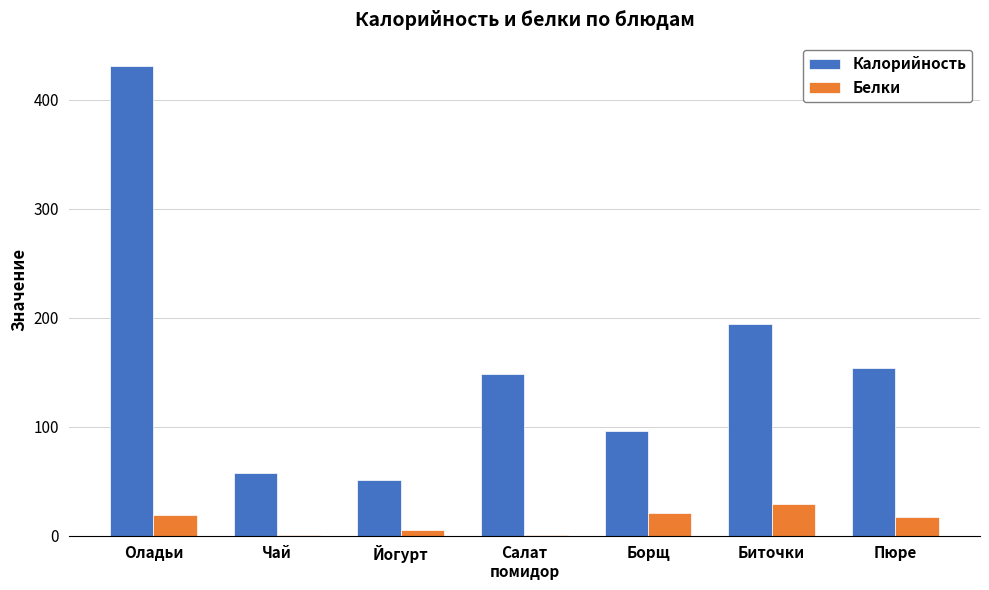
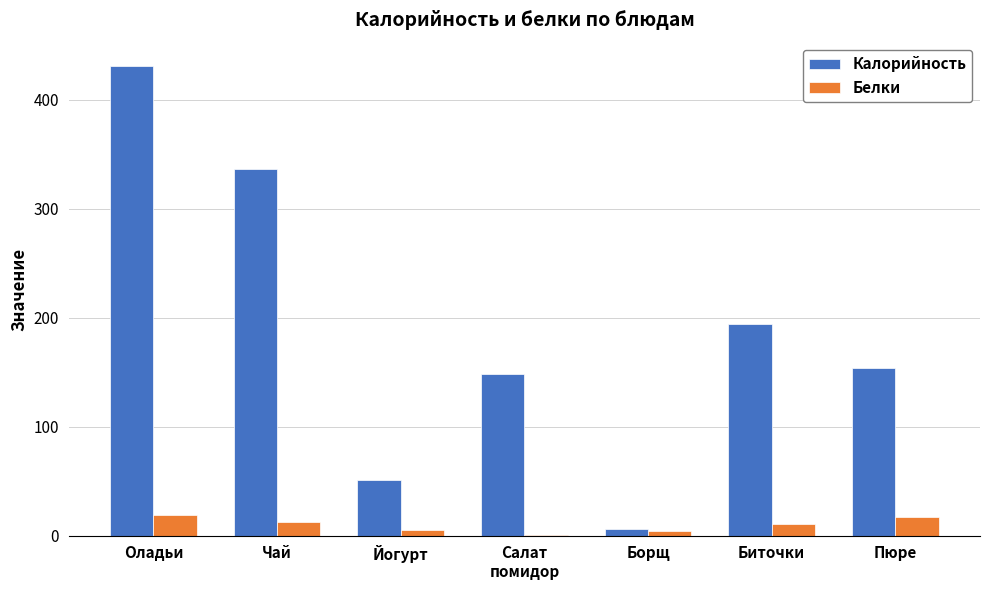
Калорийность, Чай: 57 -> 336
Белки, Чай: 0 -> 13
Калорийность, Борщ: 96 -> 6
Белки, Борщ: 21 -> 4
Белки, Биточки: 29 -> 11
